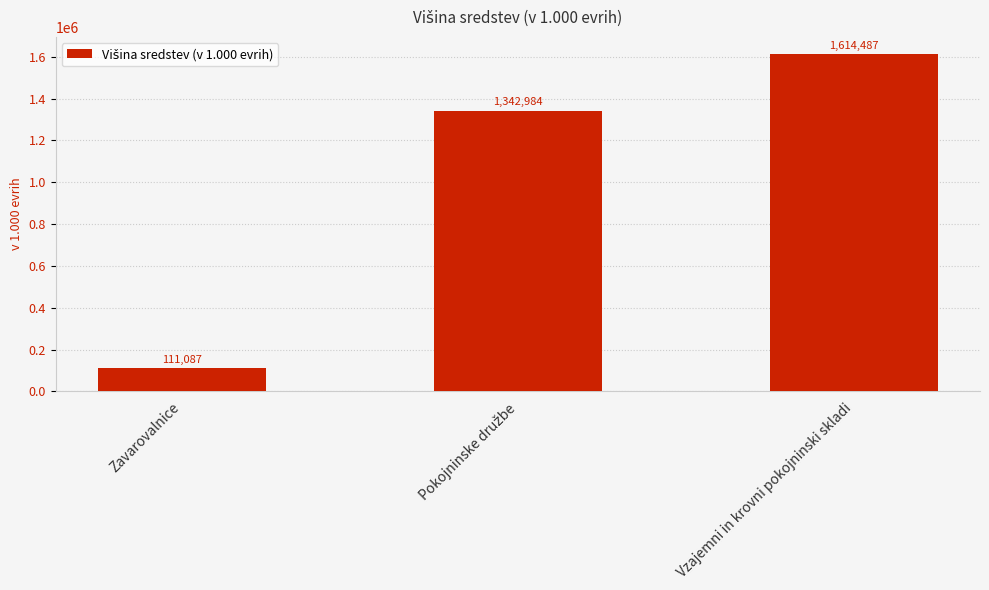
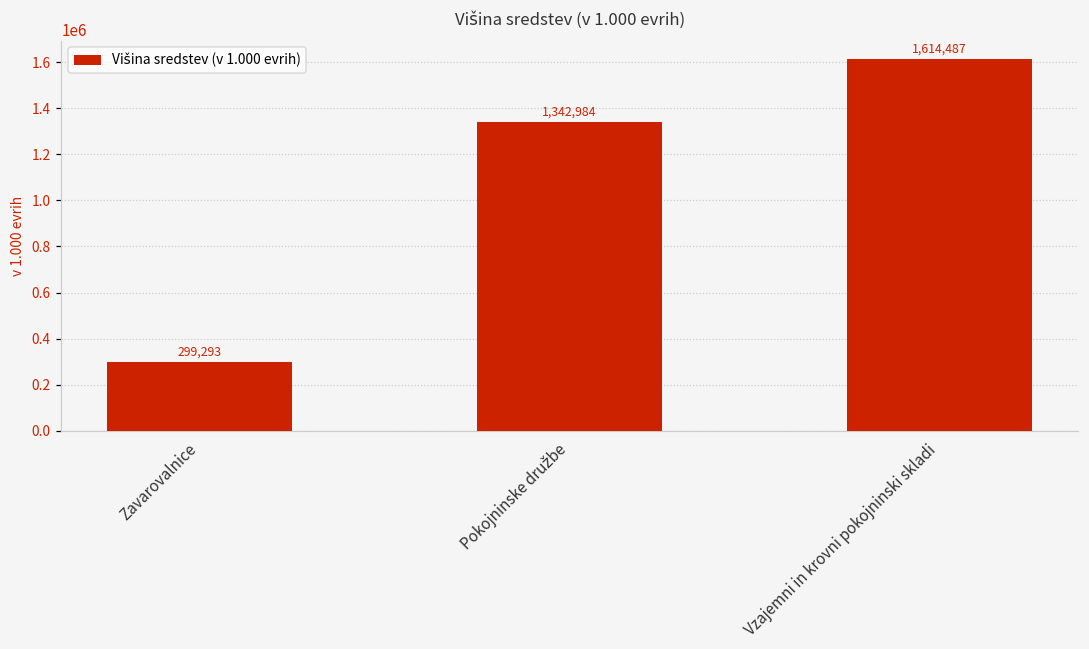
Zavarovalnice: 111,087 -> 299,293
